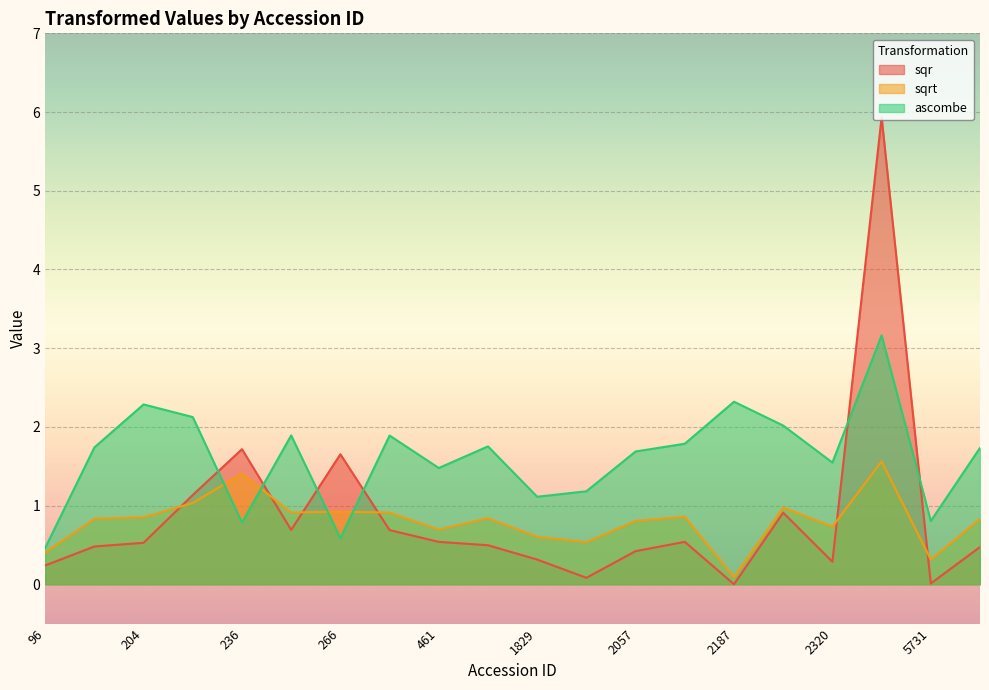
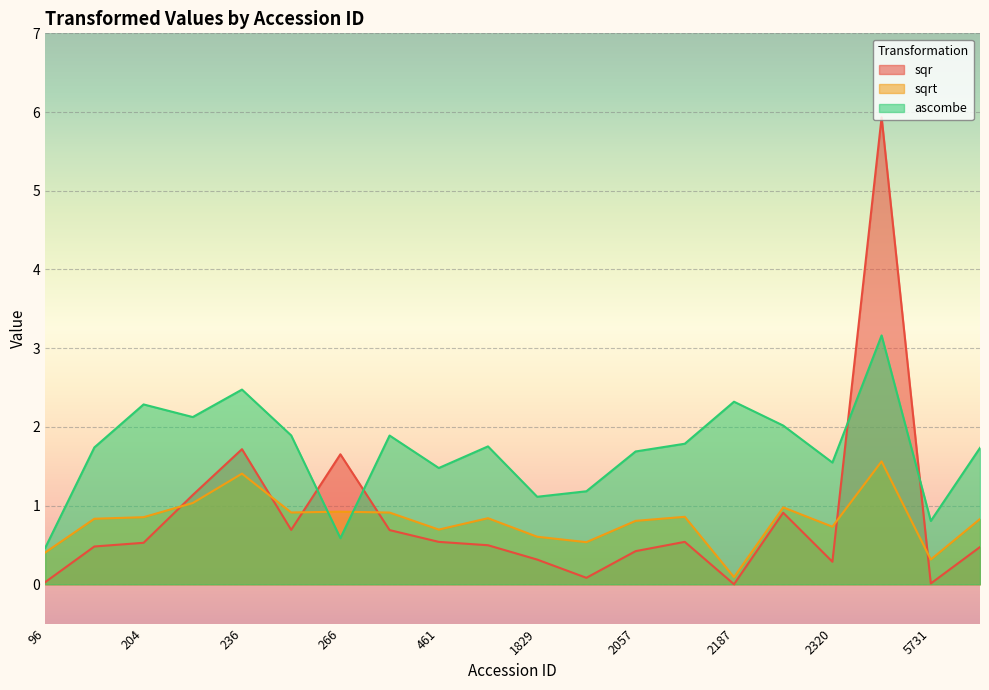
sqr, 96: 0.2 -> 0.0
ascombe, 236: 0.8 -> 2.5
